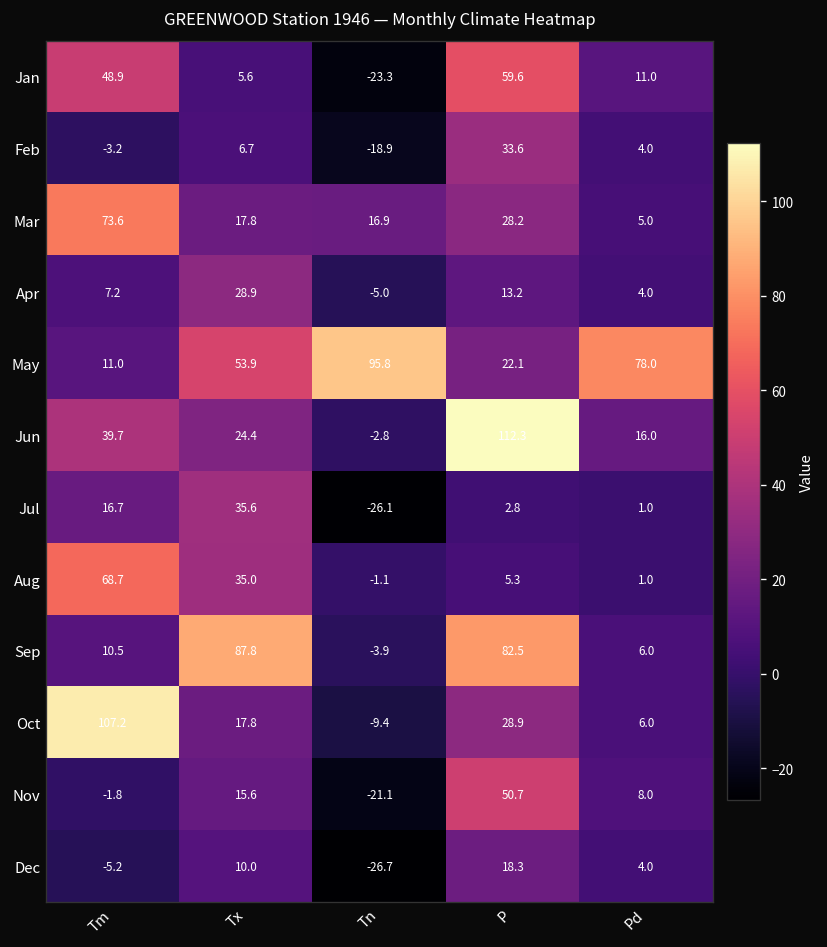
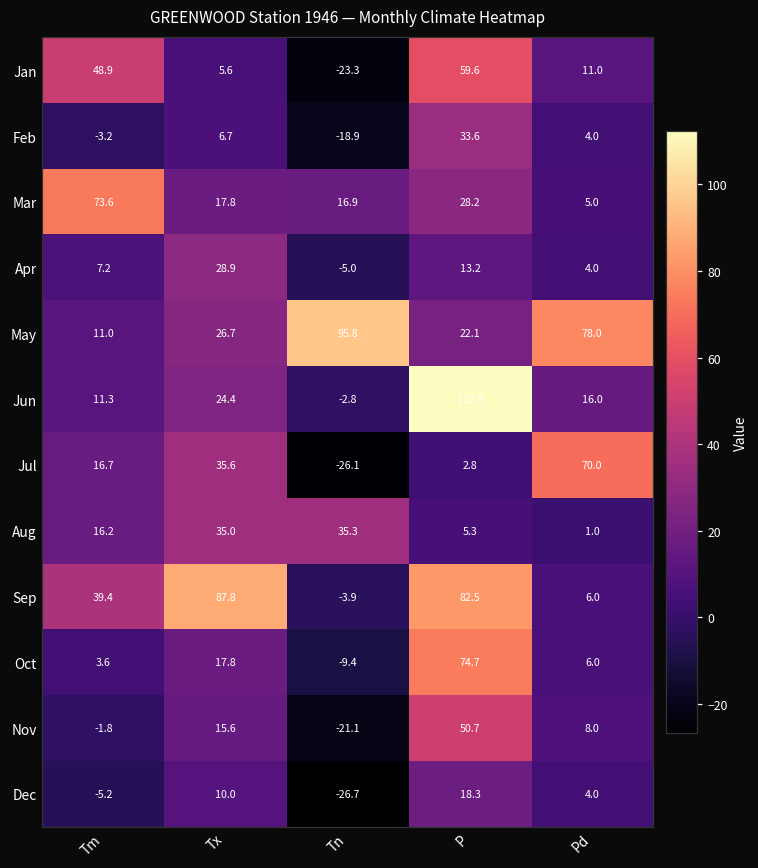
May, Tx: 53.9 -> 26.7
Jun, Tm: 39.7 -> 11.3
Jul, Pd: 1.0 -> 70.0
Aug, Tm: 68.7 -> 16.2
Aug, Tn: -1.1 -> 35.3
Sep, Tm: 10.5 -> 39.4
Oct, Tm: 107.2 -> 3.6
Oct, P: 28.9 -> 74.7
